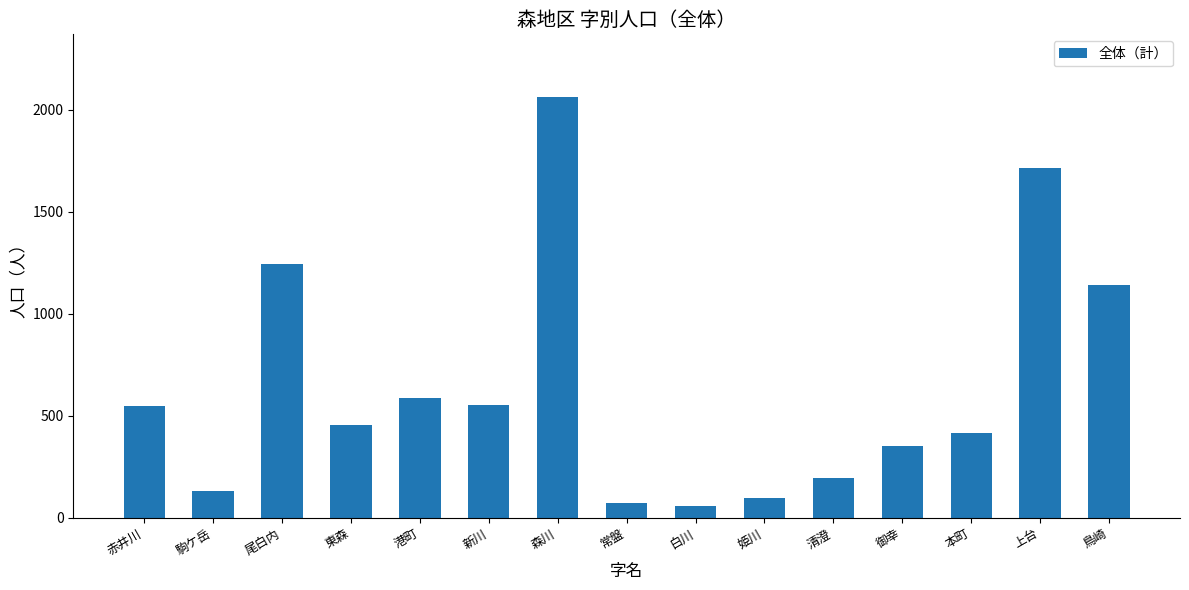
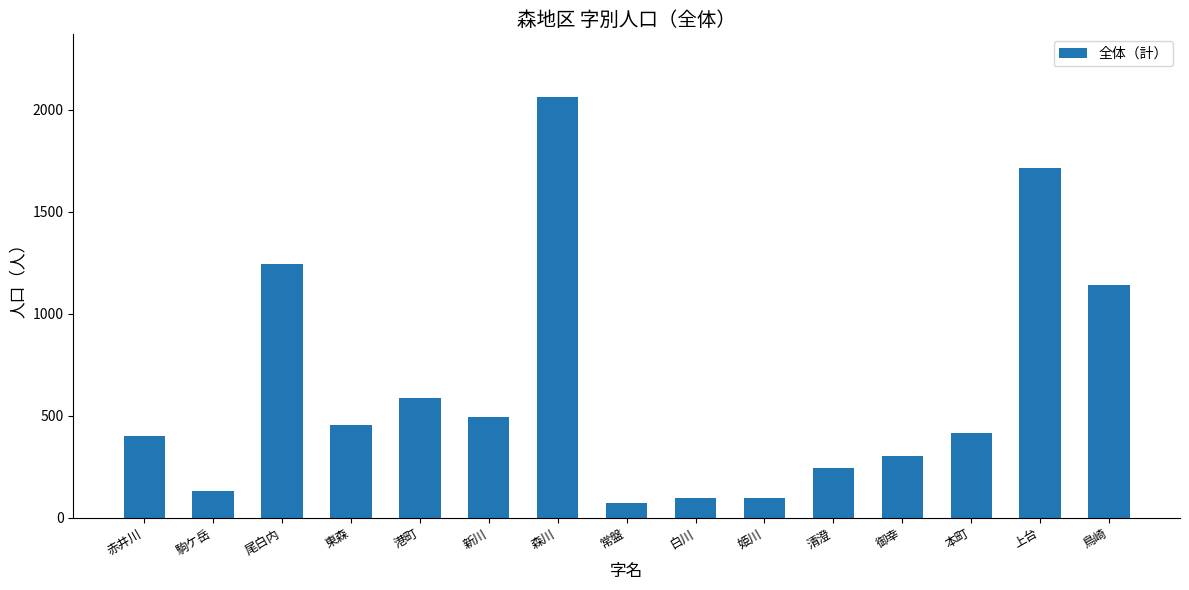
赤井川: 550 -> 400
新川: 560 -> 490
白川: 60 -> 100
清澄: 200 -> 240
御幸: 350 -> 300
